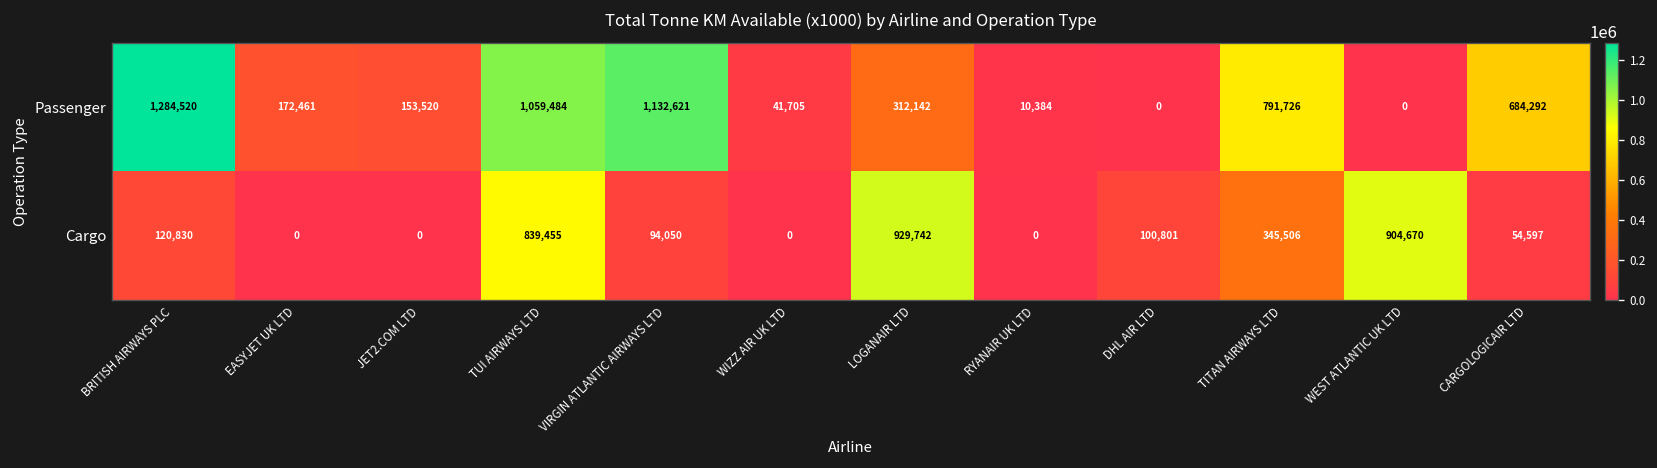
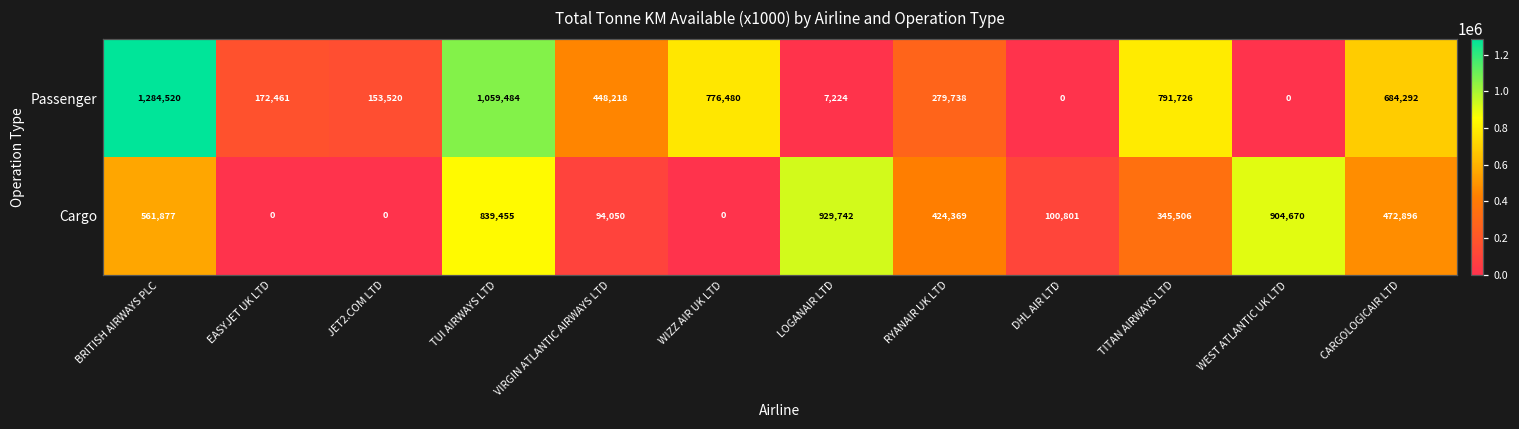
Passenger, VIRGIN ATLANTIC AIRWAYS LTD: 1,132,621 -> 448,218
Passenger, WIZZ AIR UK LTD: 41,705 -> 776,480
Passenger, LOGANAIR LTD: 312,142 -> 7,224
Passenger, RYANAIR UK LTD: 10,384 -> 279,738
Cargo, BRITISH AIRWAYS PLC: 120,830 -> 561,877
Cargo, RYANAIR UK LTD: 0 -> 424,369
Cargo, CARGOLOGICAIR LTD: 54,597 -> 472,896
